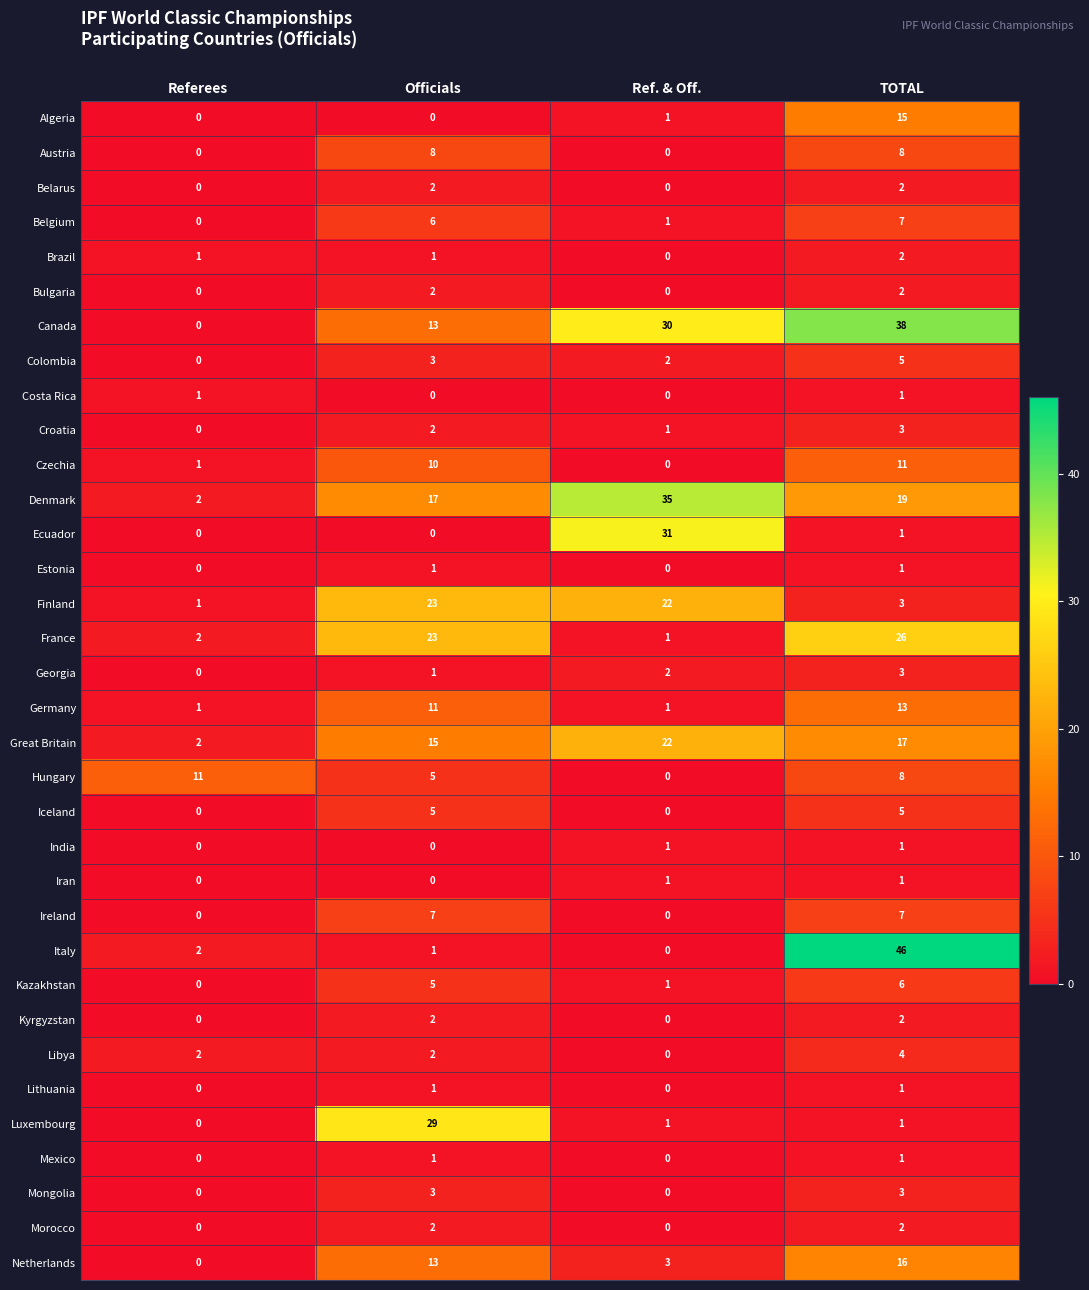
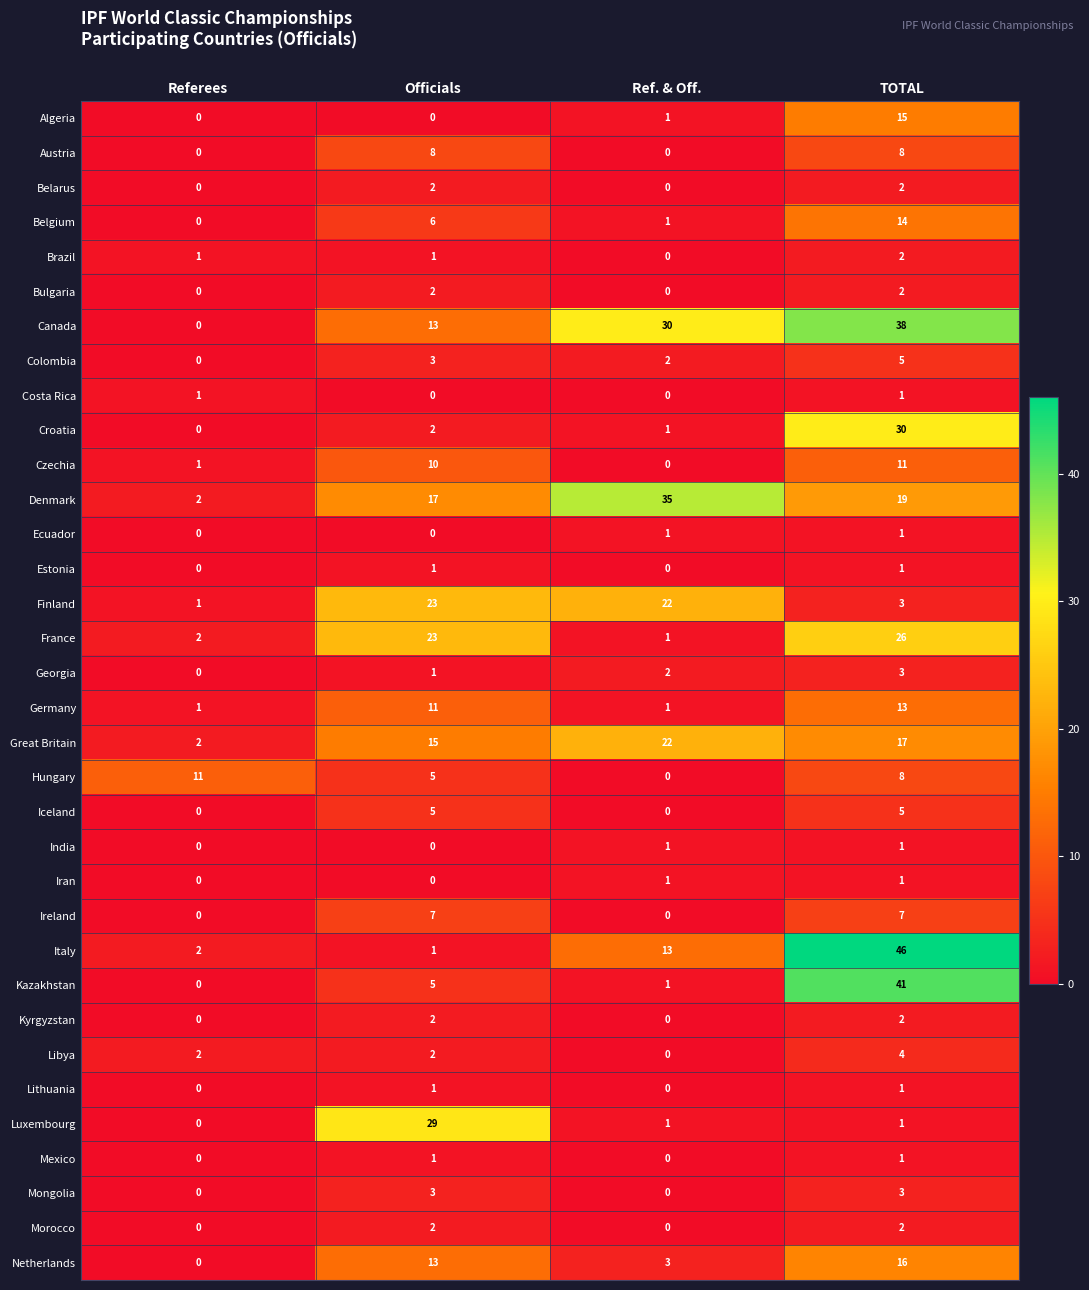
Belgium, TOTAL: 7 -> 14
Croatia, TOTAL: 3 -> 30
Ecuador, Ref. & Off.: 31 -> 1
Italy, Ref. & Off.: 0 -> 13
Kazakhstan, TOTAL: 6 -> 41
